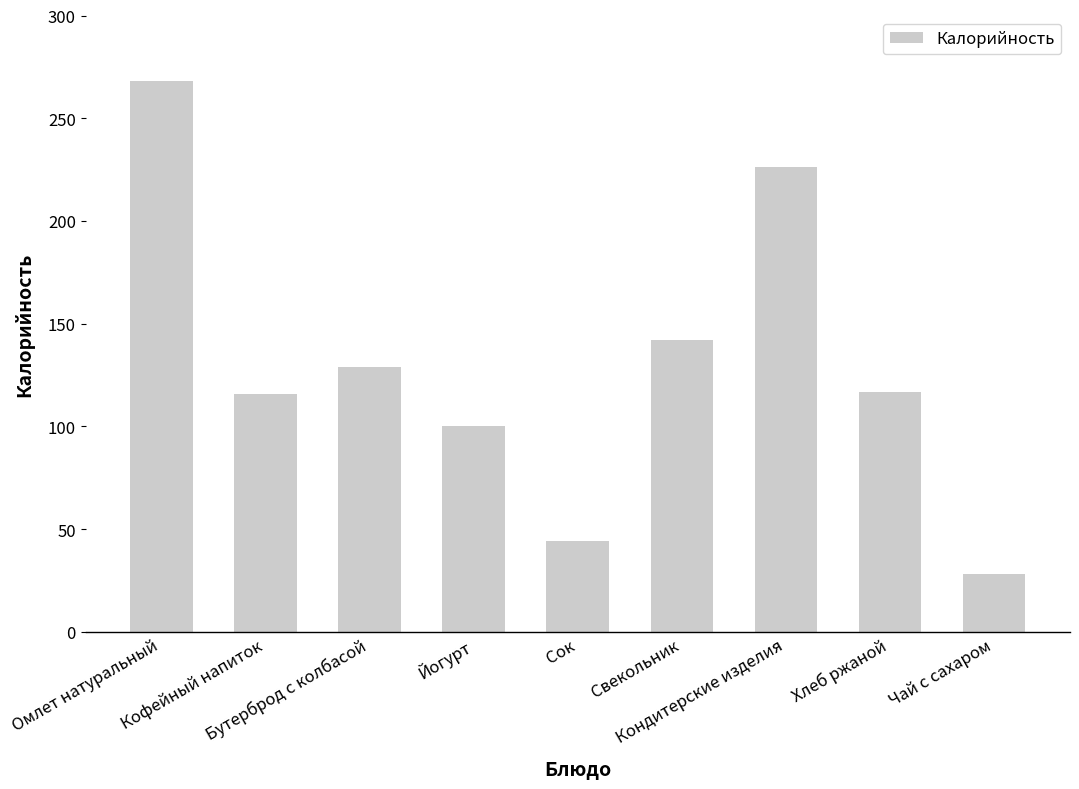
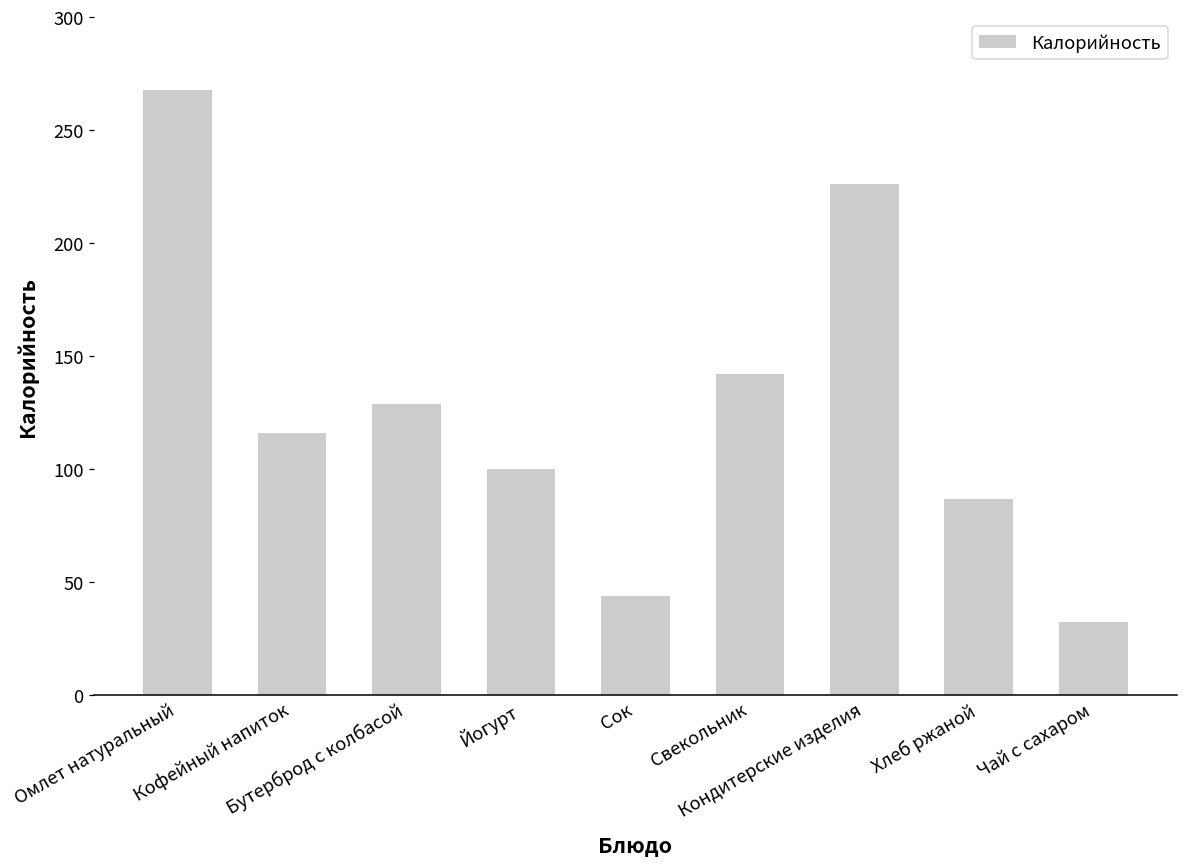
Хлеб ржаной: 117 -> 87
Чай с сахаром: 28 -> 32
